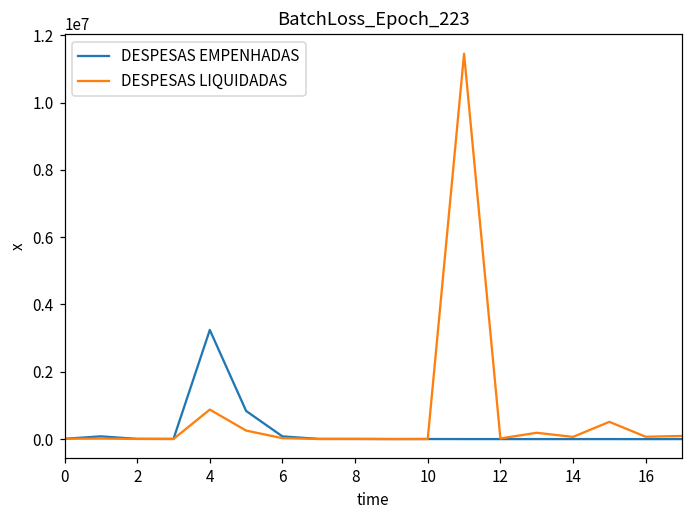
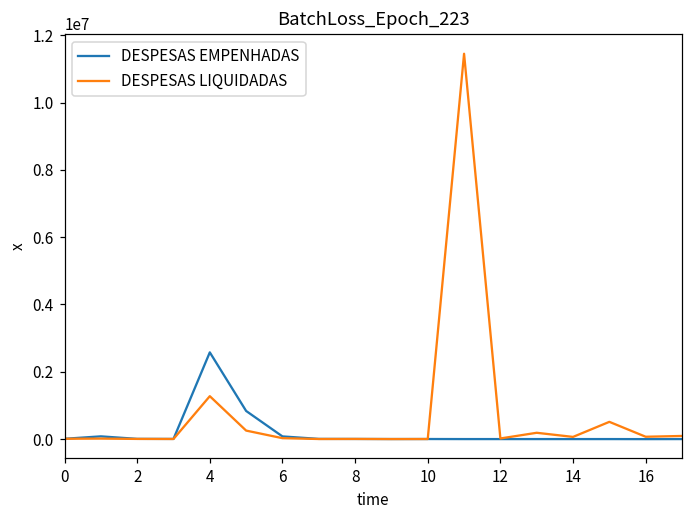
DESPESAS EMPENHADAS, 4: 3200000 -> 2600000
DESPESAS LIQUIDADAS, 4: 900000 -> 1300000
